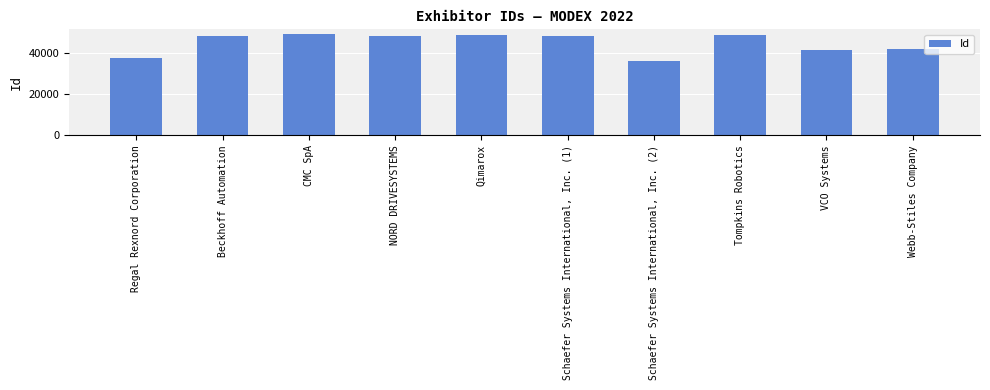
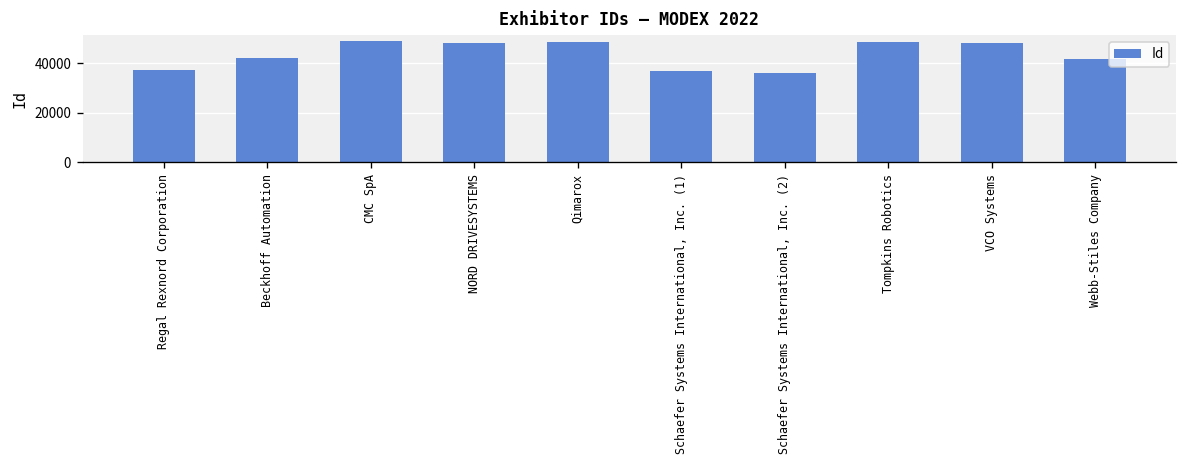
Beckhoff Automation: 48000 -> 42000
Schaefer Systems International, Inc. (1): 48000 -> 37000
VCO Systems: 41000 -> 48000
